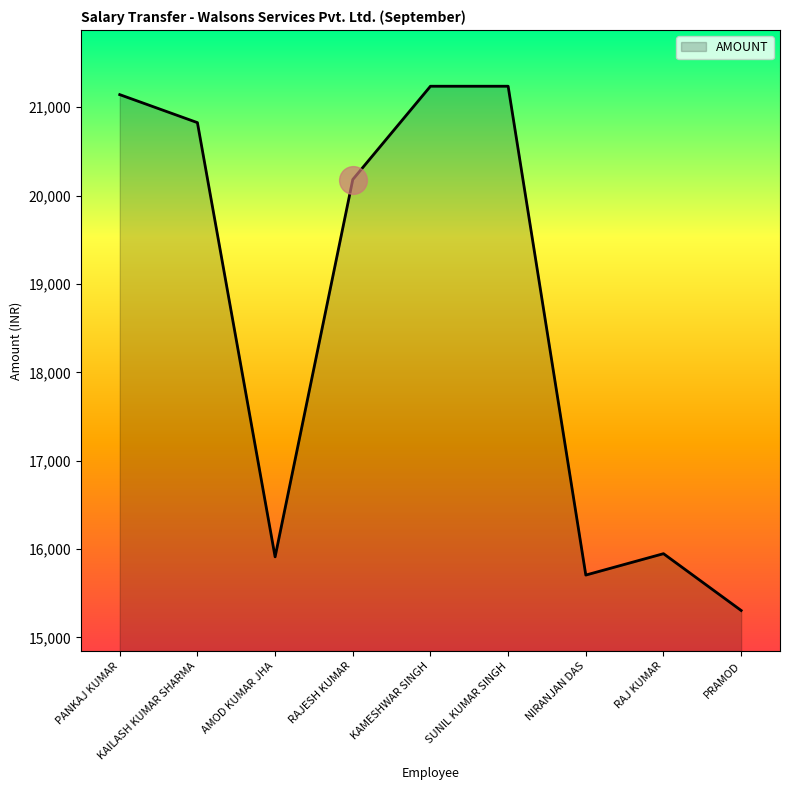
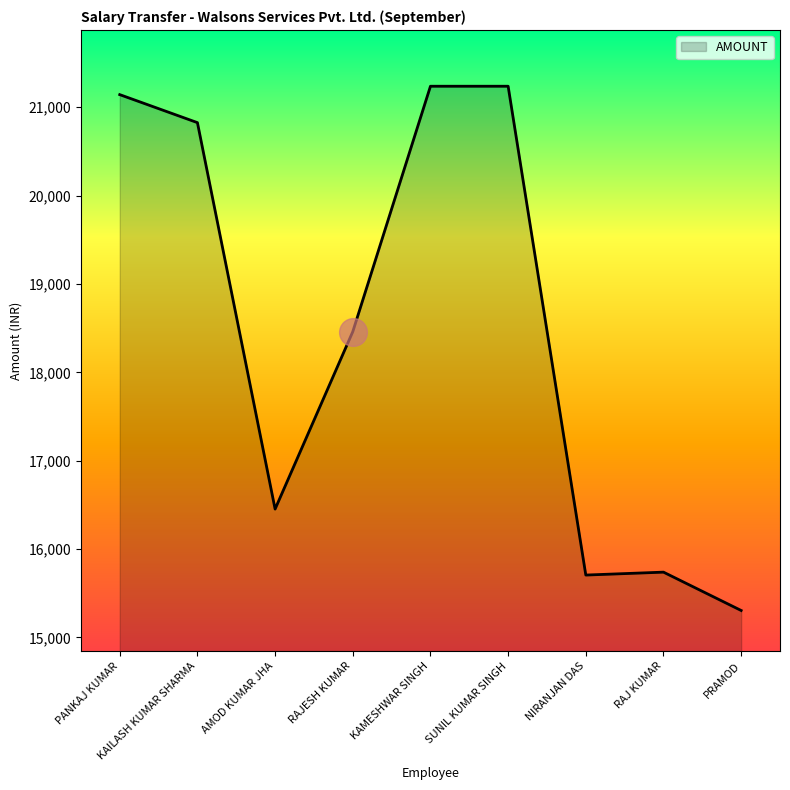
AMOUNT, AMOD KUMAR JHA: 15,900 -> 16,500
AMOUNT, RAJESH KUMAR: 20,200 -> 18,500
AMOUNT, RAJ KUMAR: 15,900 -> 15,700
